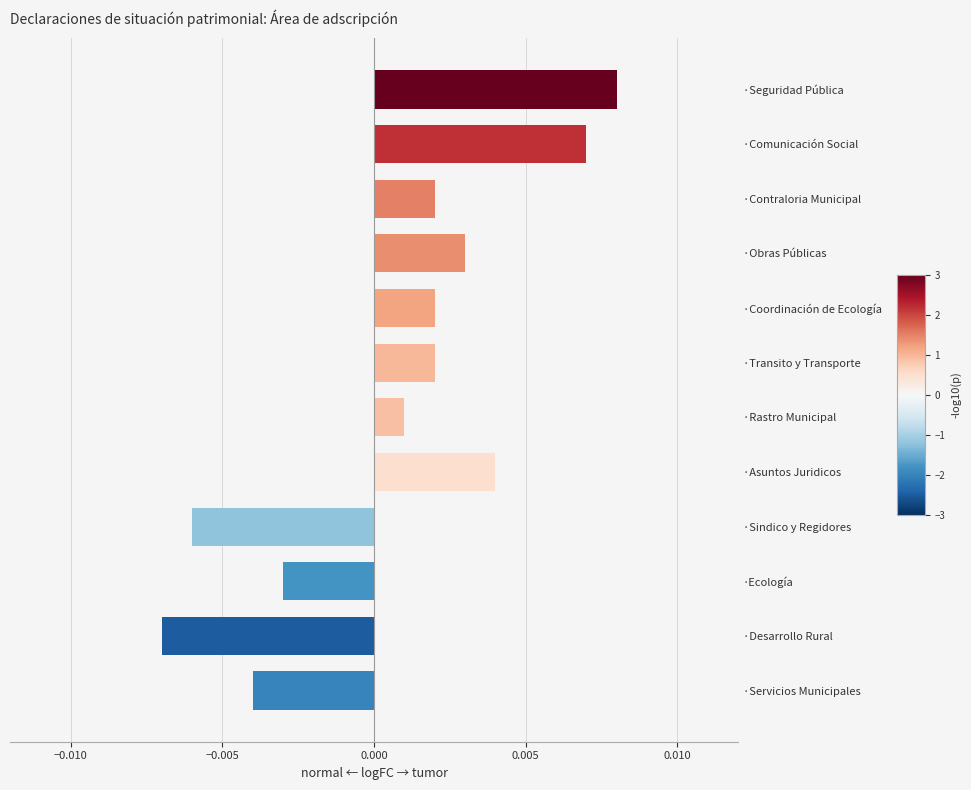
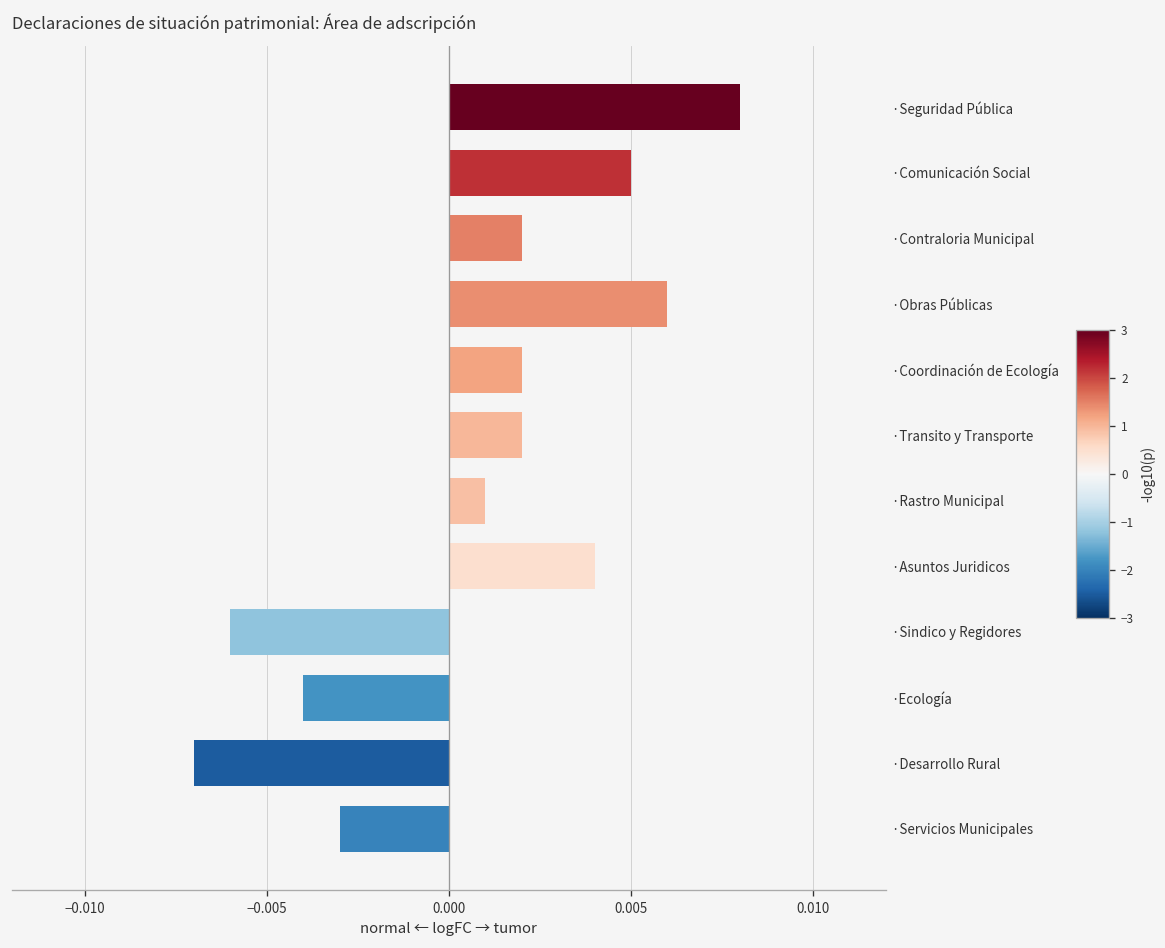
·Comunicación Social: 0.007 -> 0.005
·Obras Públicas: 0.003 -> 0.006
·Ecología: -0.003 -> -0.004
·Servicios Municipales: -0.004 -> -0.003
